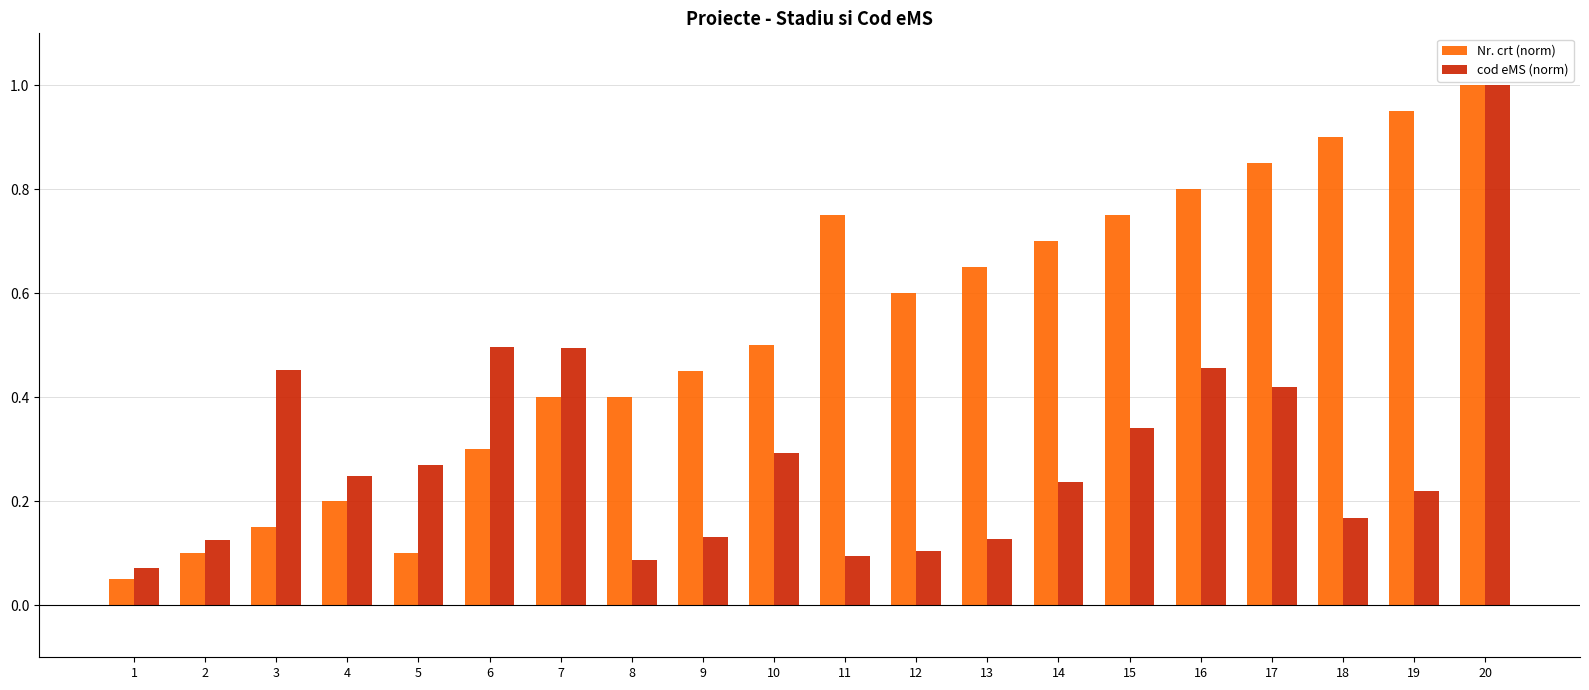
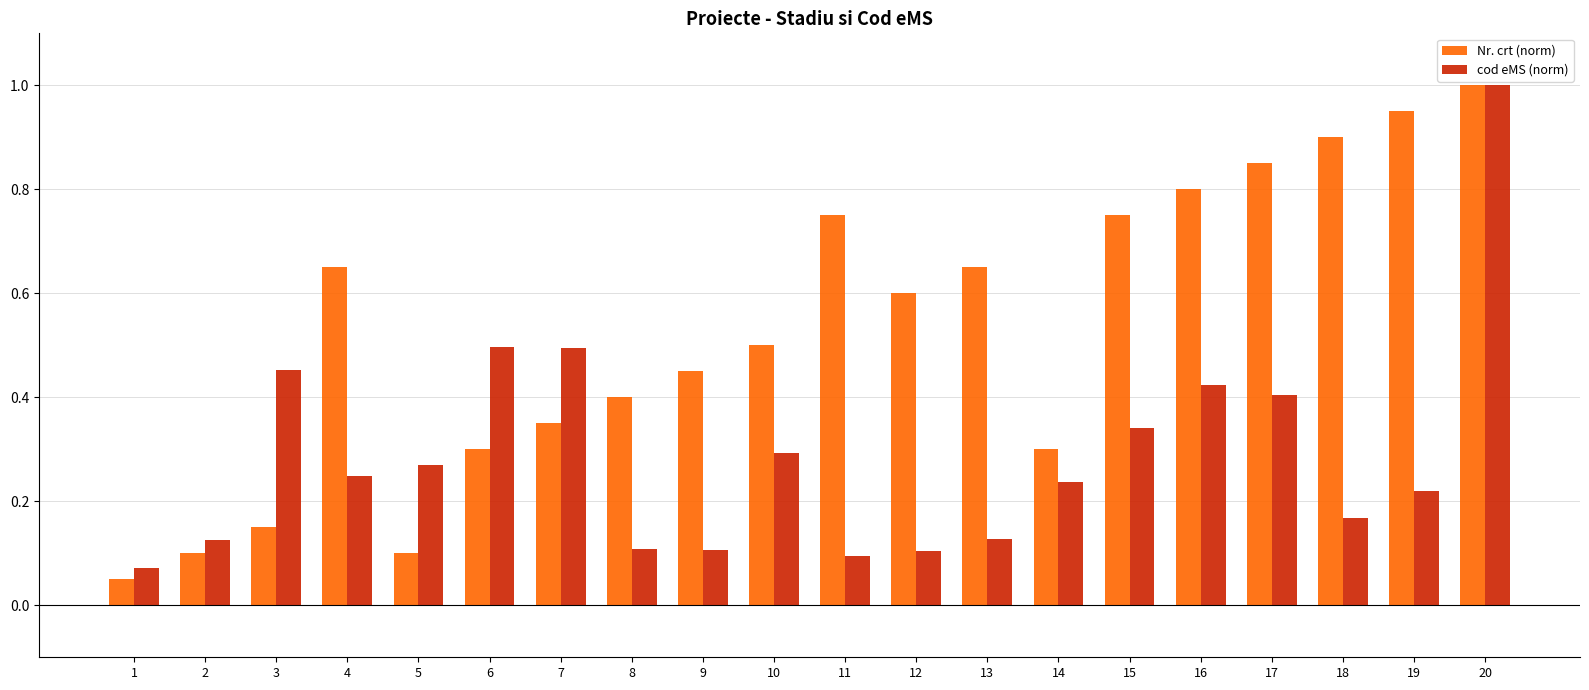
Nr. crt (norm), 4: 0.20 -> 0.65
Nr. crt (norm), 7: 0.40 -> 0.35
cod eMS (norm), 8: 0.09 -> 0.11
cod eMS (norm), 9: 0.13 -> 0.11
Nr. crt (norm), 14: 0.70 -> 0.30
cod eMS (norm), 16: 0.46 -> 0.42
cod eMS (norm), 17: 0.42 -> 0.40
